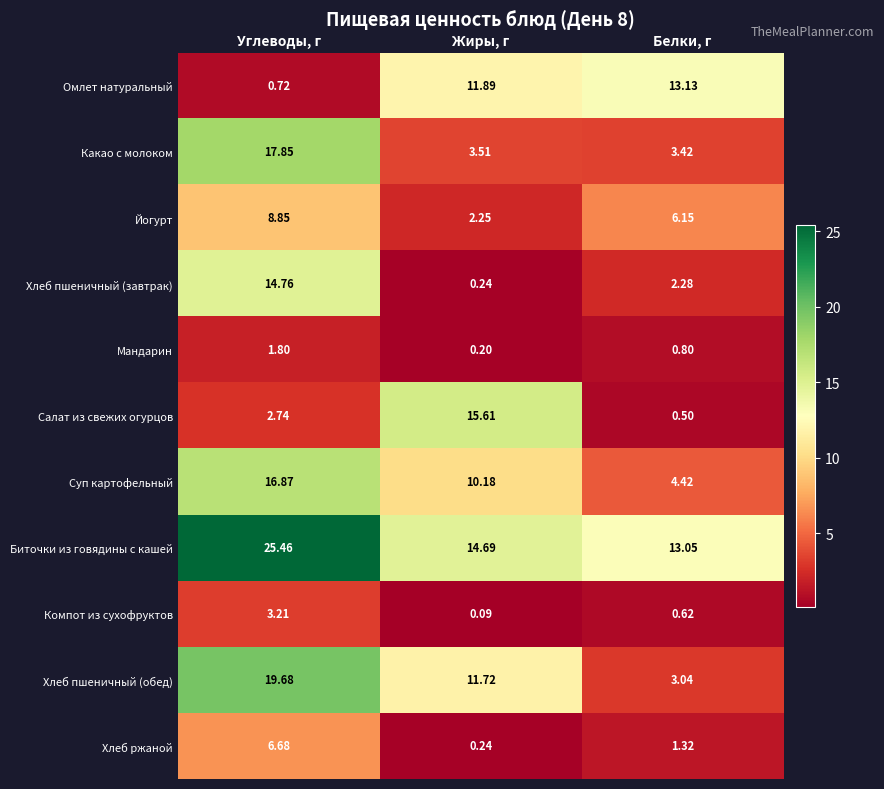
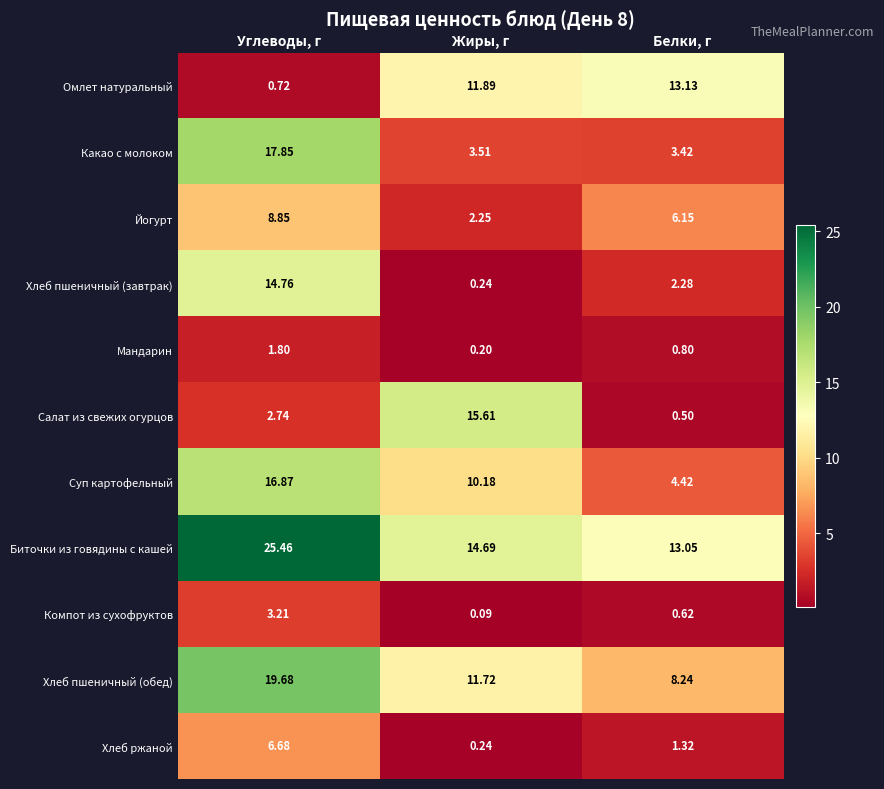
Хлеб пшеничный (обед), Белки, г: 3.04 -> 8.24
